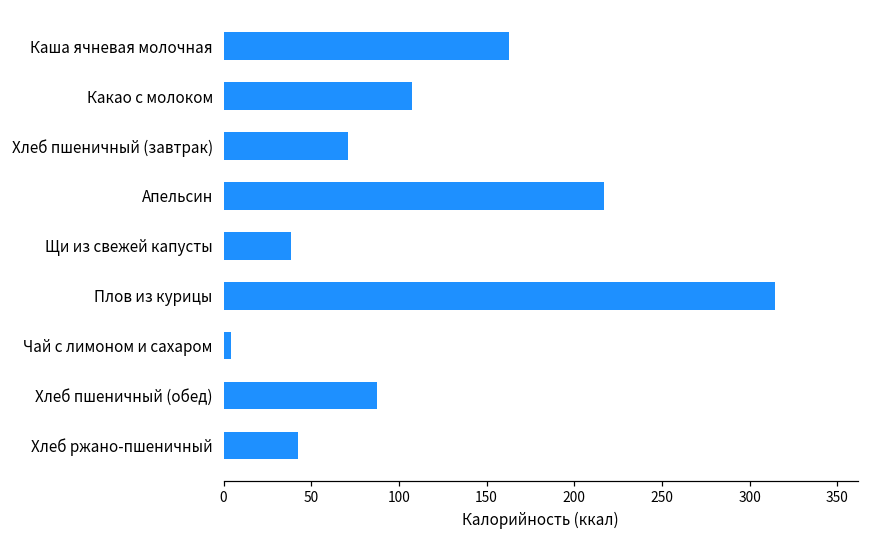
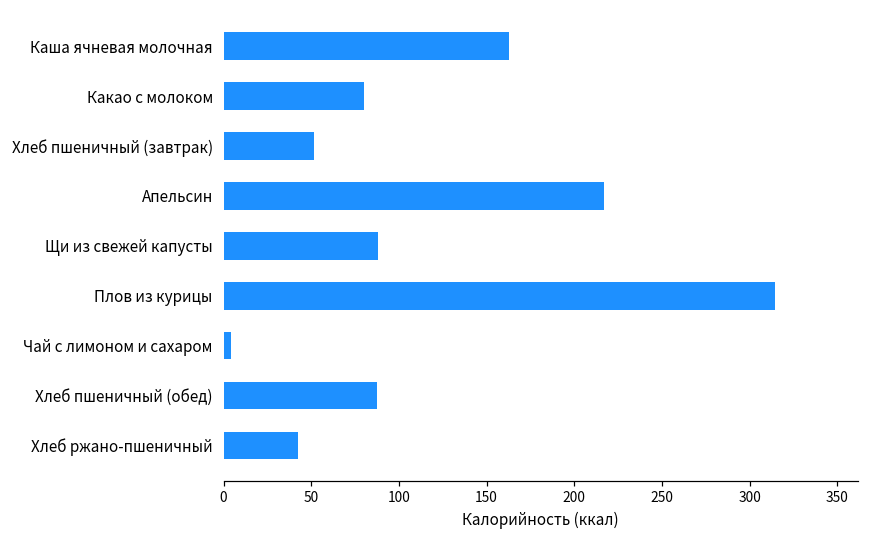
Какао с молоком: 107 -> 80
Хлеб пшеничный (завтрак): 71 -> 52
Щи из свежей капусты: 39 -> 88
